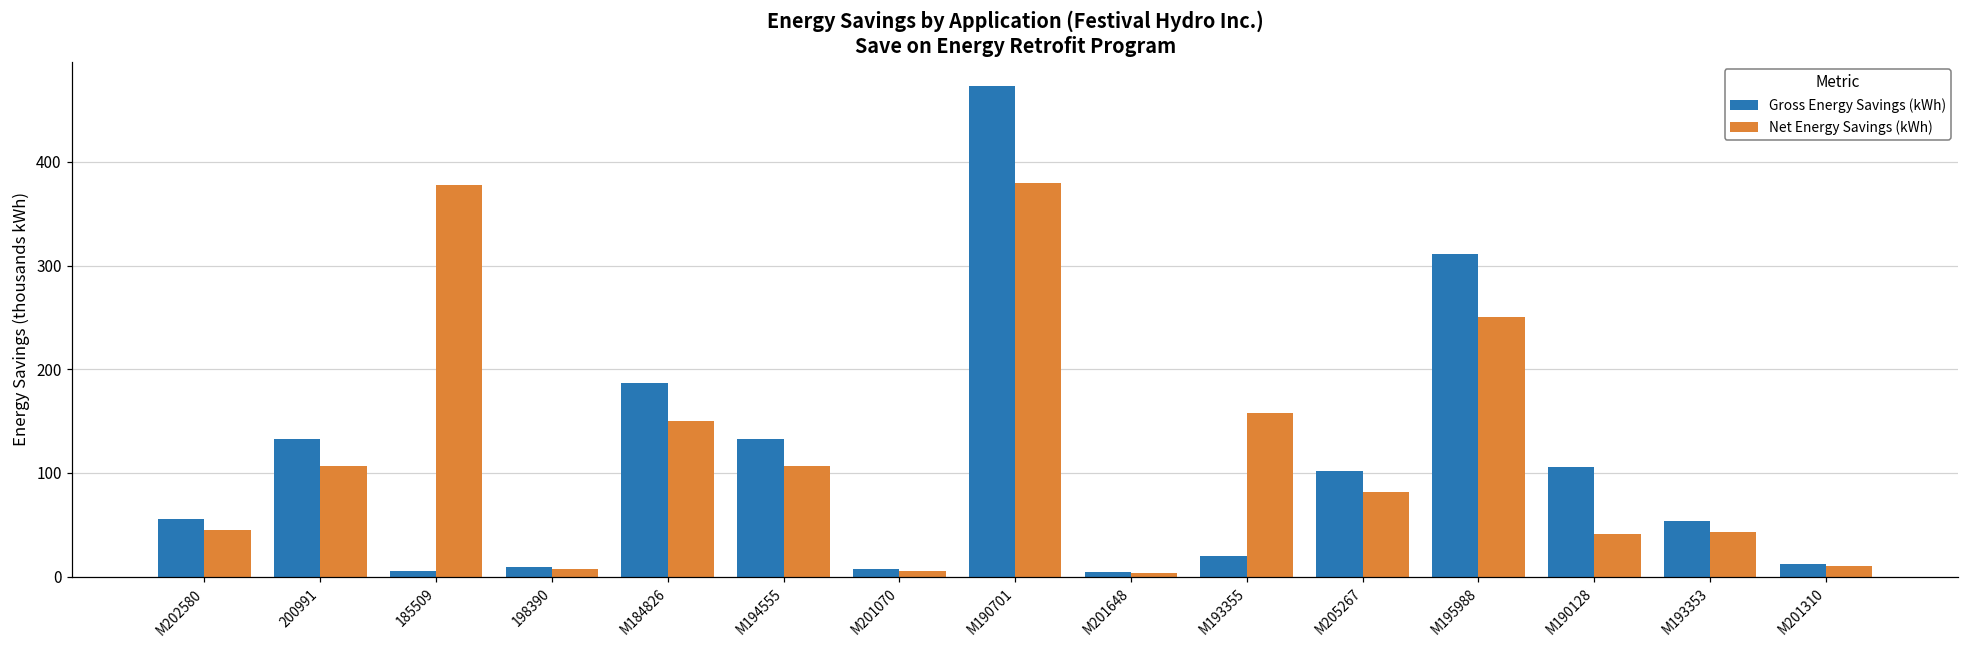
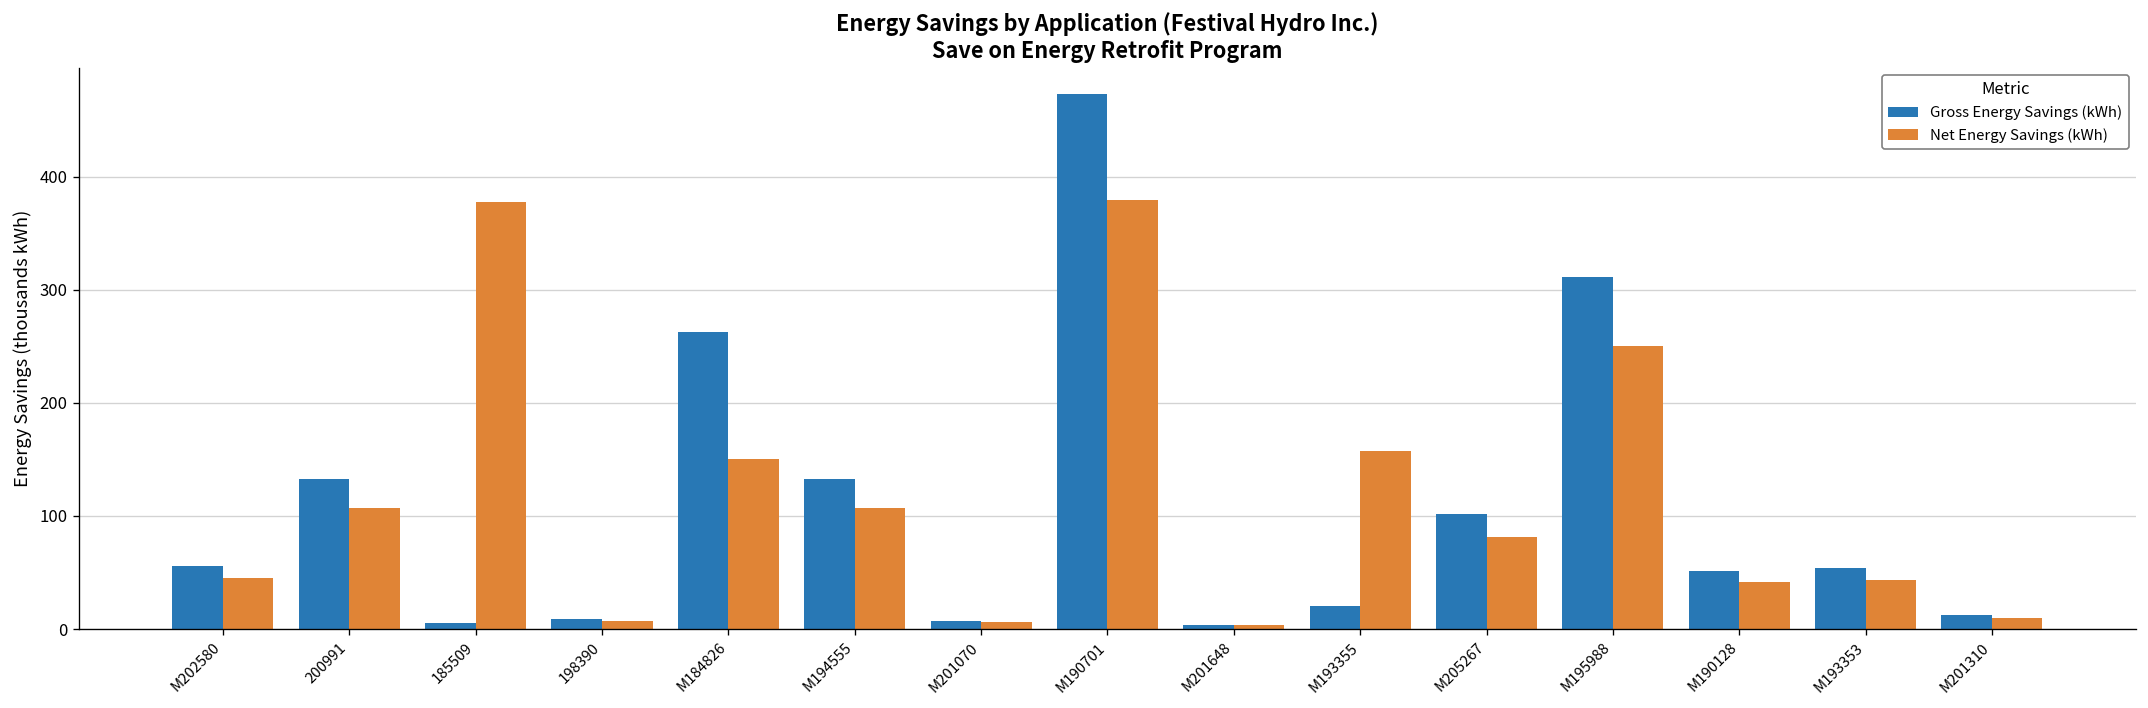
Gross Energy Savings (kWh), M184826: 190 -> 260
Gross Energy Savings (kWh), M190128: 110 -> 50
